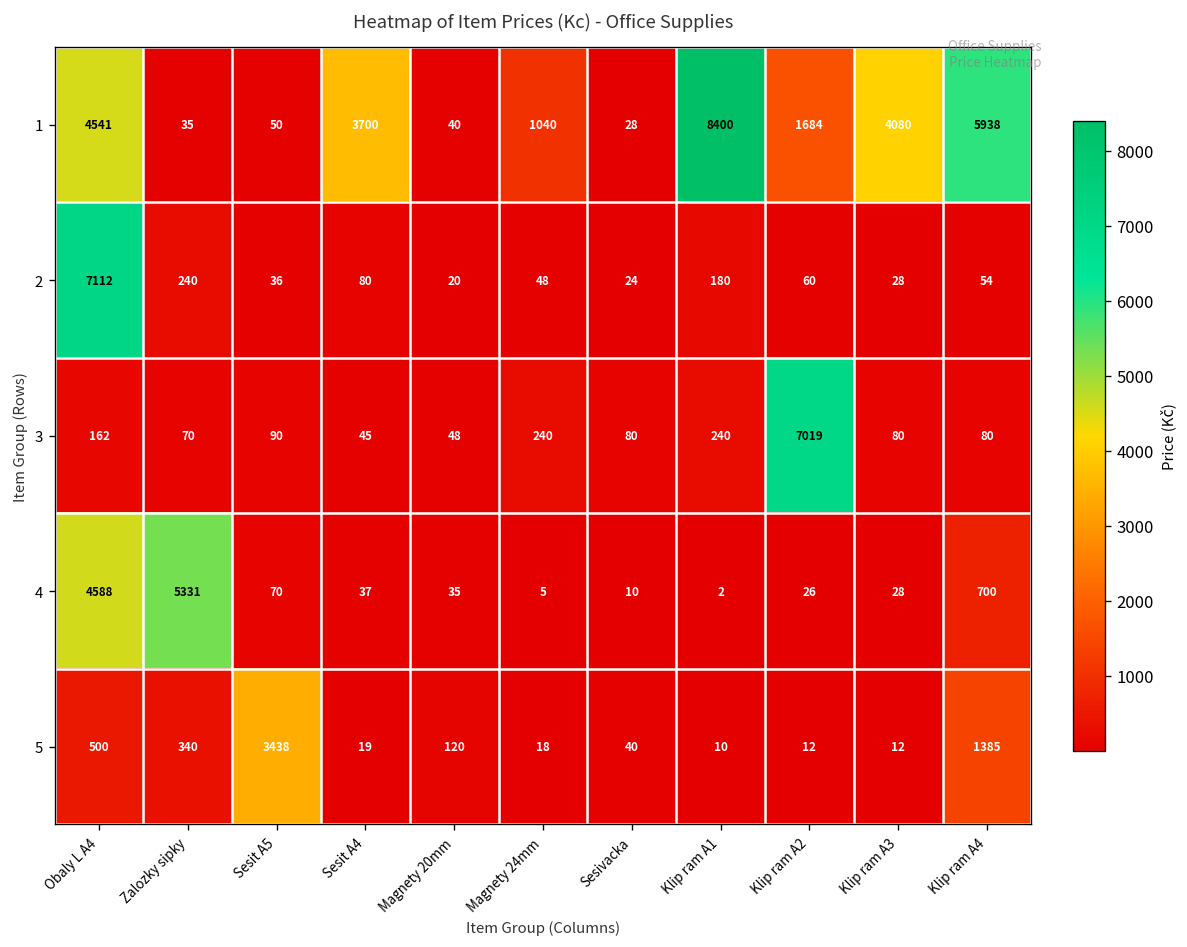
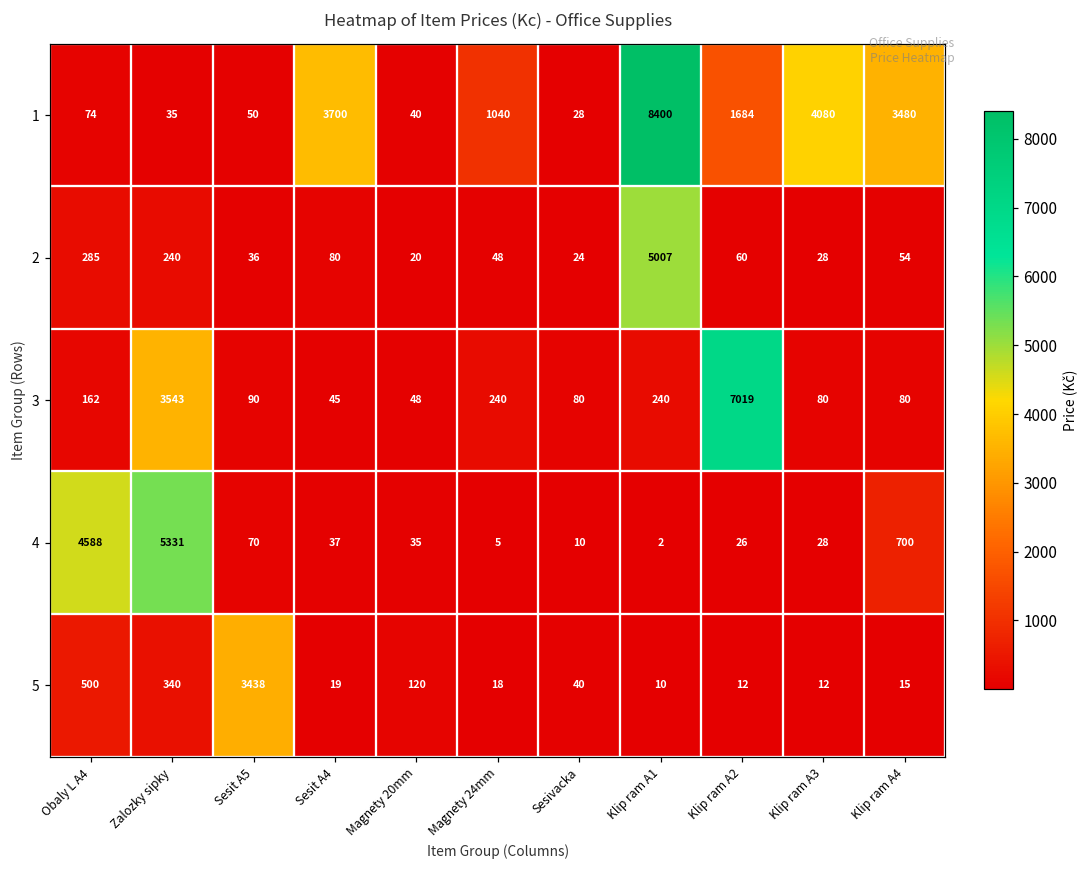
1, Obaly L A4: 4541 -> 74
1, Klip ram A4: 5938 -> 3480
2, Obaly L A4: 7112 -> 285
2, Klip ram A1: 180 -> 5007
3, Zalozky sipky: 70 -> 3543
5, Klip ram A4: 1385 -> 15
